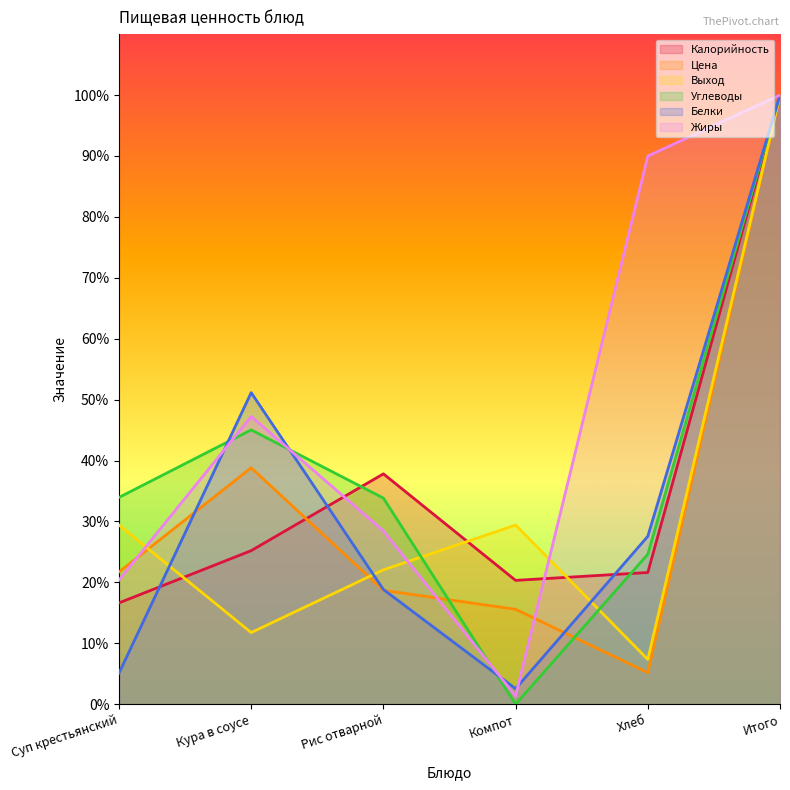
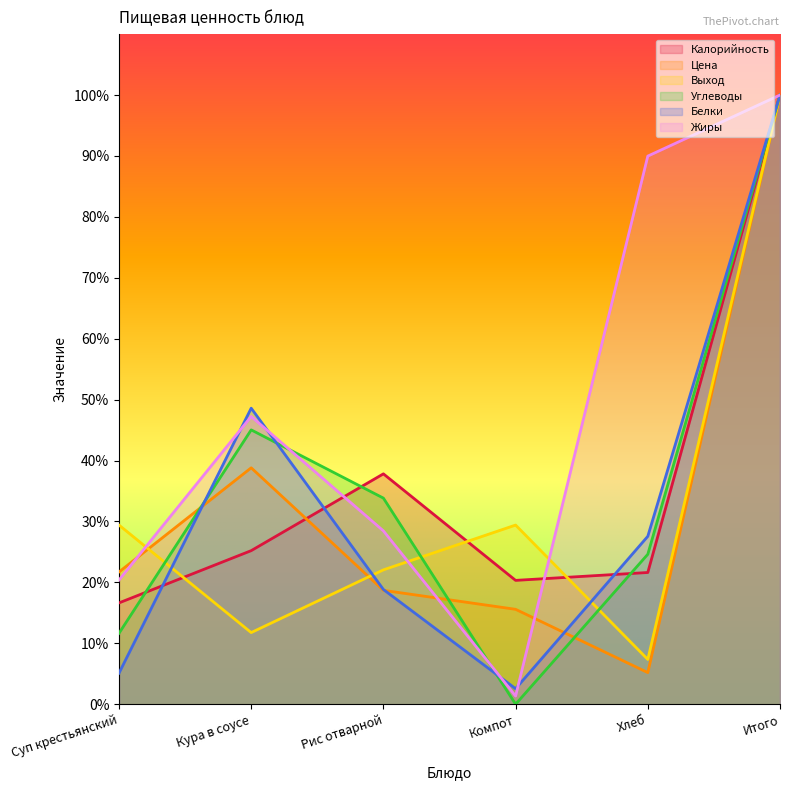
Углеводы, Суп крестьянский: 34% -> 12%
Белки, Кура в соусе: 51% -> 49%
